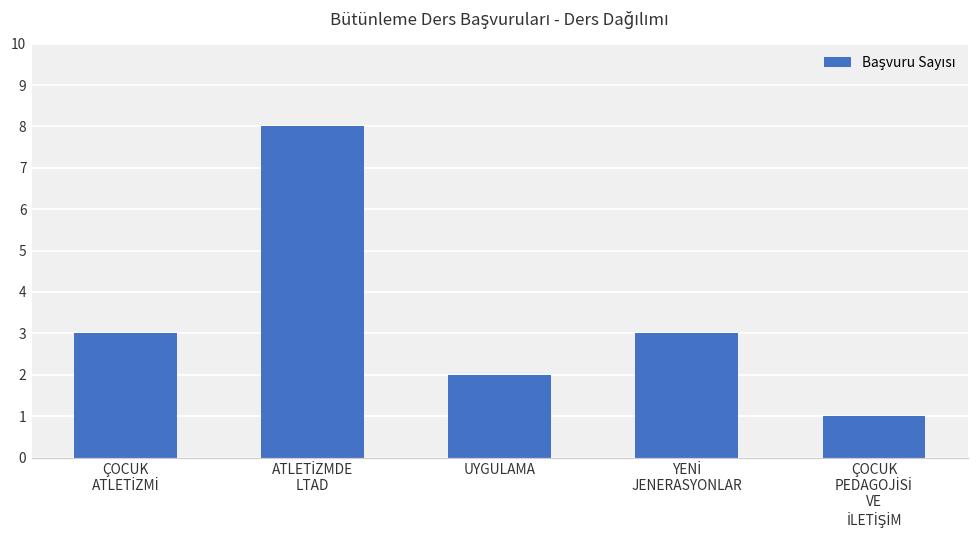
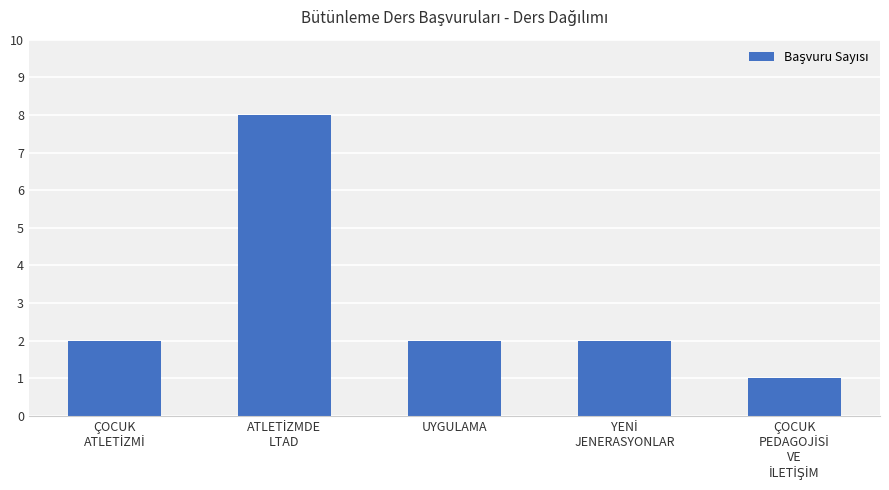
ÇOCUK ATLETİZMİ: 3 -> 2
YENİ JENERASYONLAR: 3 -> 2
